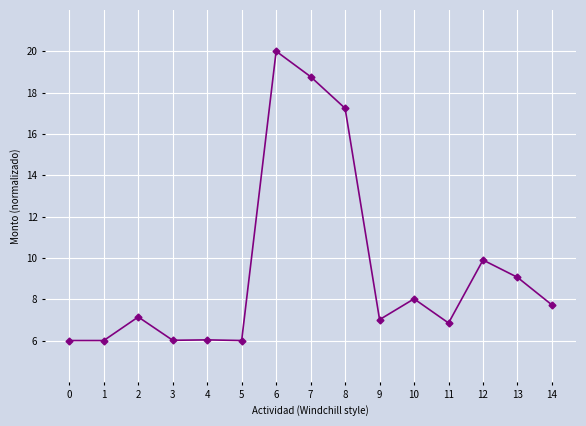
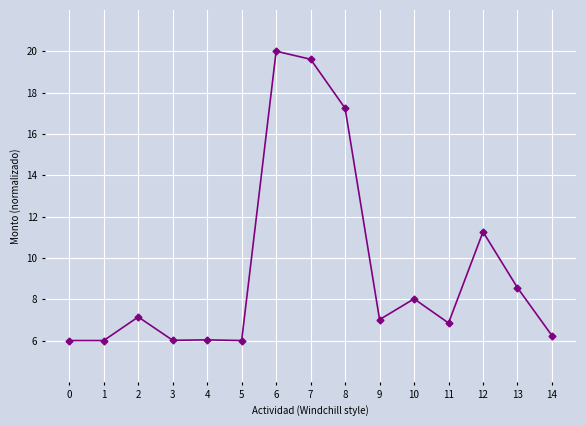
7: 18.8 -> 19.6
12: 9.9 -> 11.3
13: 9.1 -> 8.6
14: 7.7 -> 6.2
